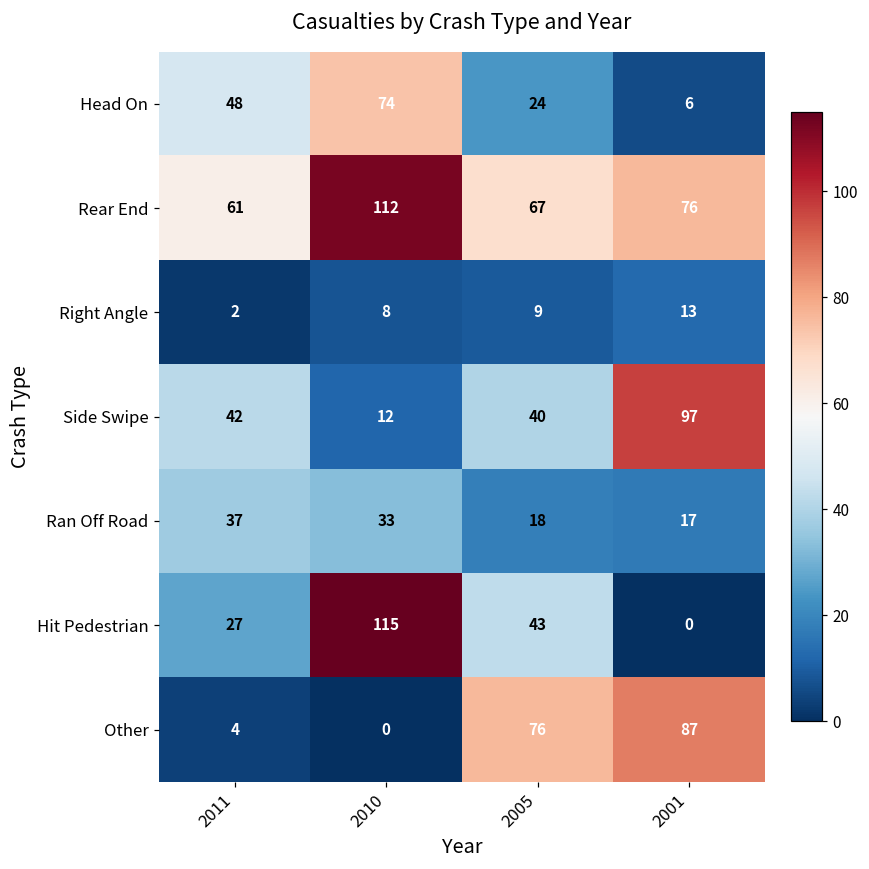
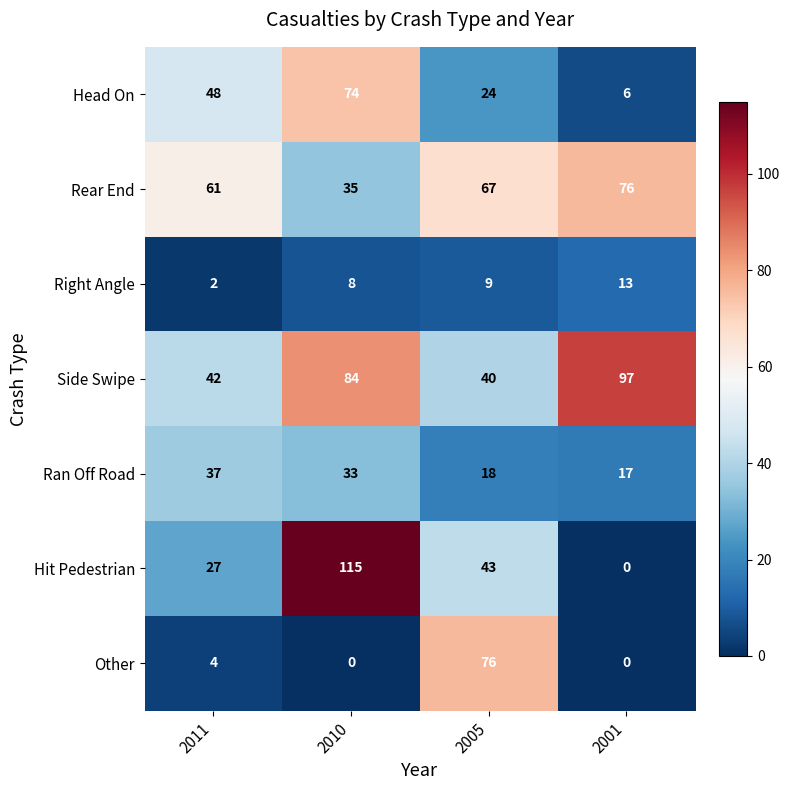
Rear End, 2010: 112 -> 35
Side Swipe, 2010: 12 -> 84
Other, 2001: 87 -> 0
